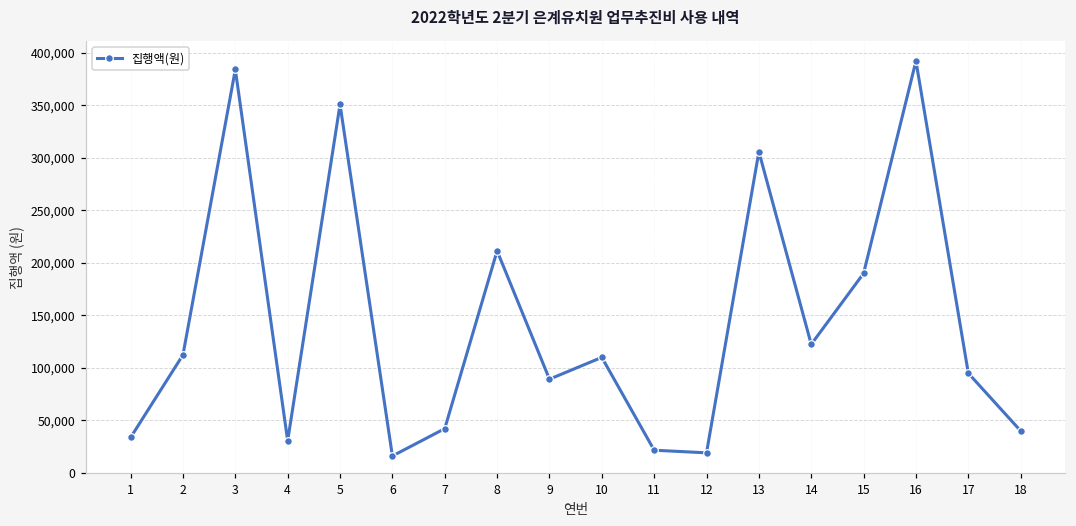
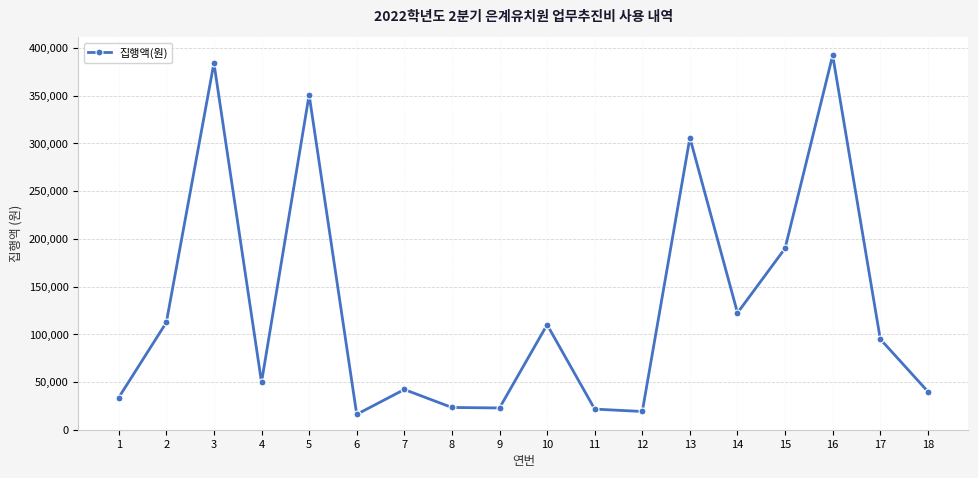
4: 30,000 -> 50,000
8: 210,000 -> 20,000
9: 90,000 -> 20,000
